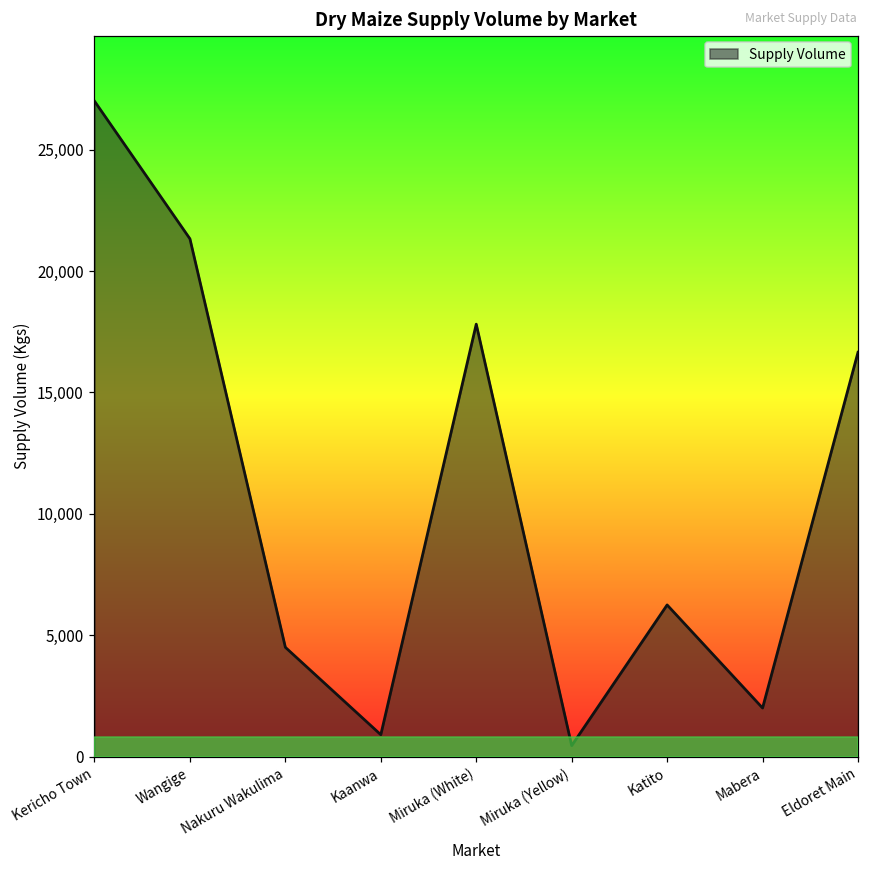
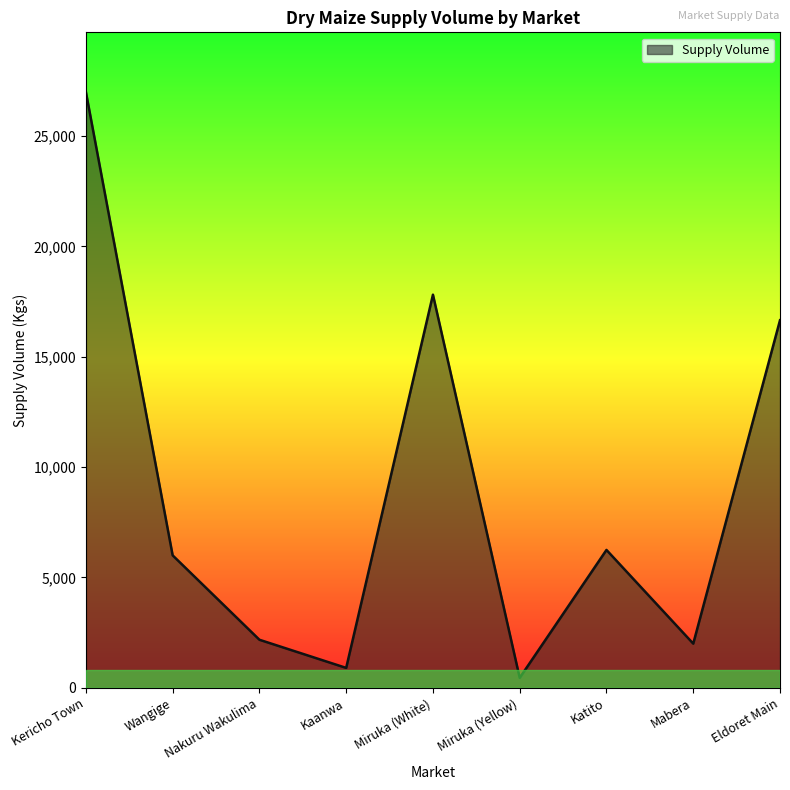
Wangige: 21,300 -> 6,000
Nakuru Wakulima: 4,500 -> 2,200
